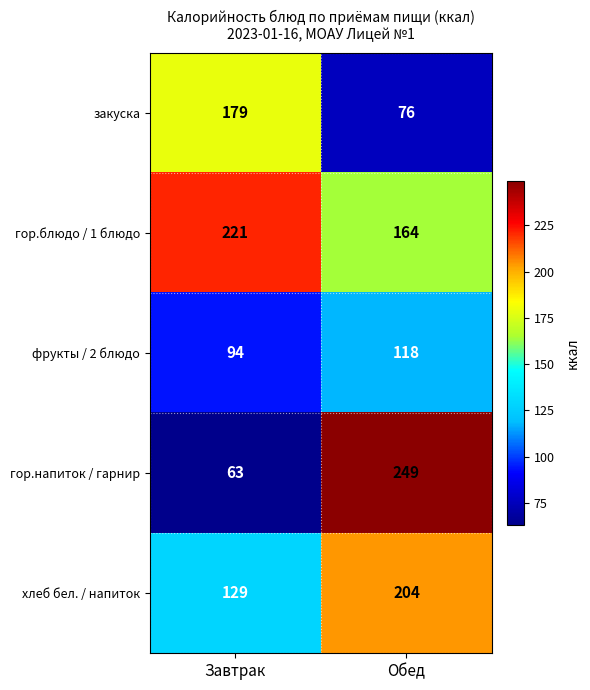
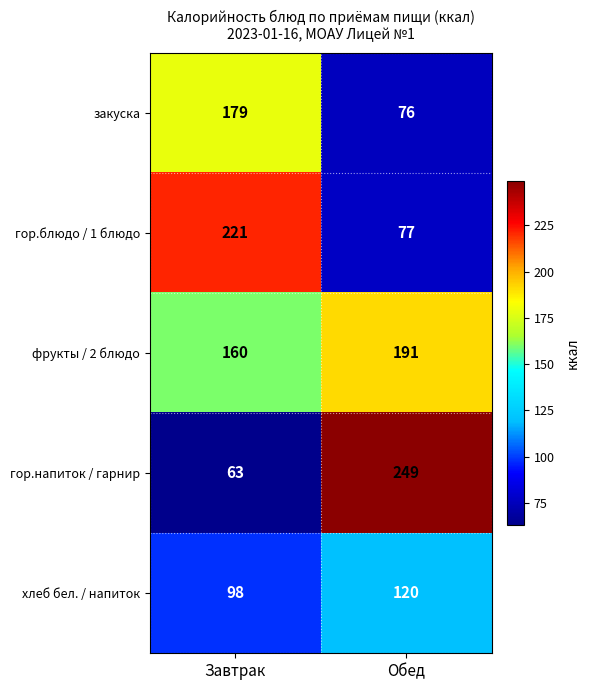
гор.блюдо / 1 блюдо, Обед: 164 -> 77
фрукты / 2 блюдо, Завтрак: 94 -> 160
фрукты / 2 блюдо, Обед: 118 -> 191
хлеб бел. / напиток, Завтрак: 129 -> 98
хлеб бел. / напиток, Обед: 204 -> 120
